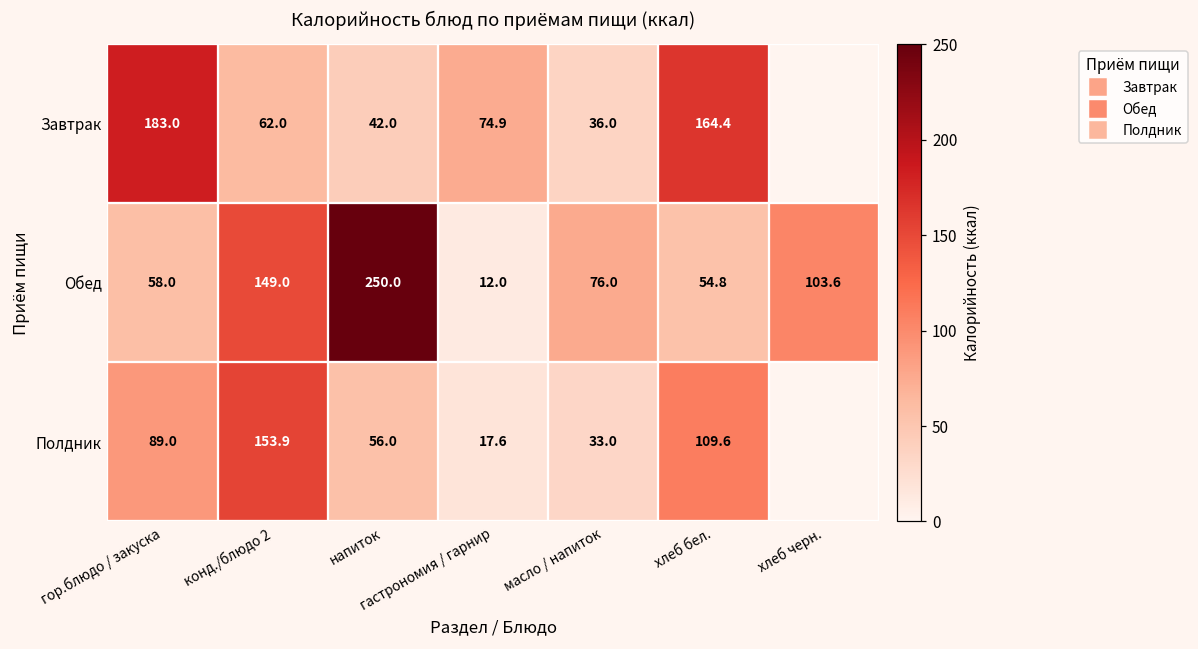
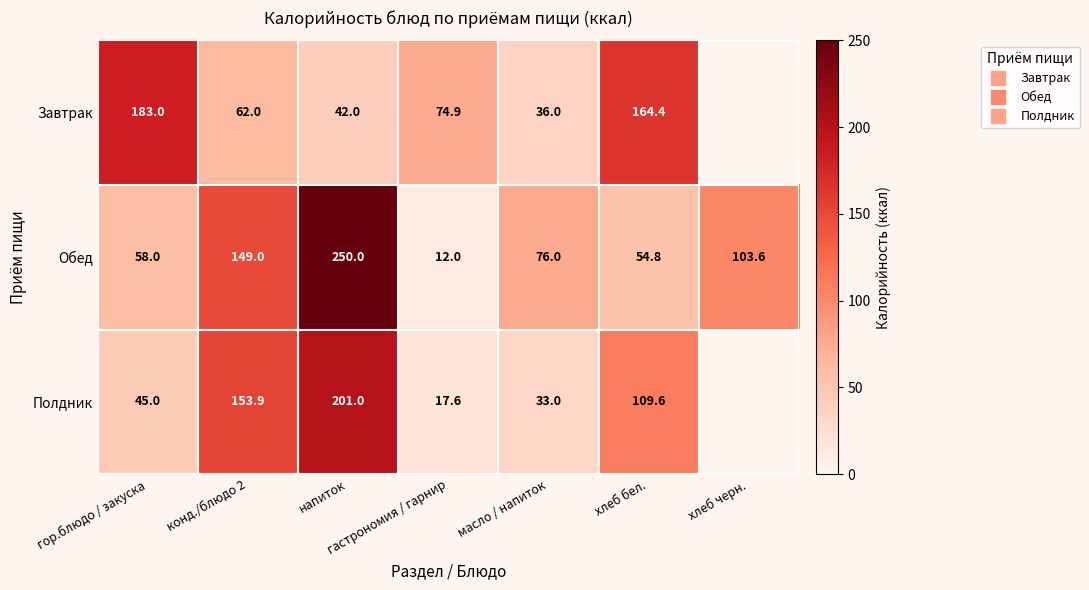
Полдник, гор.блюдо / закуска: 89.0 -> 45.0
Полдник, напиток: 56.0 -> 201.0
